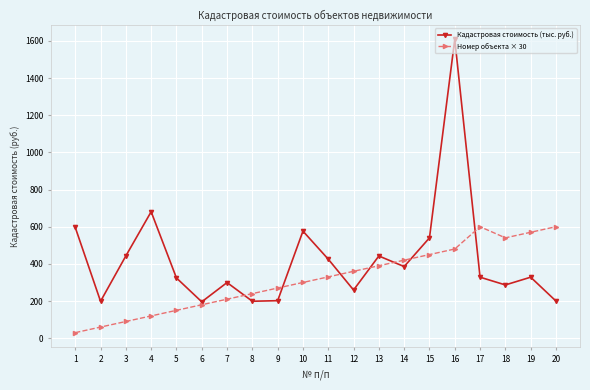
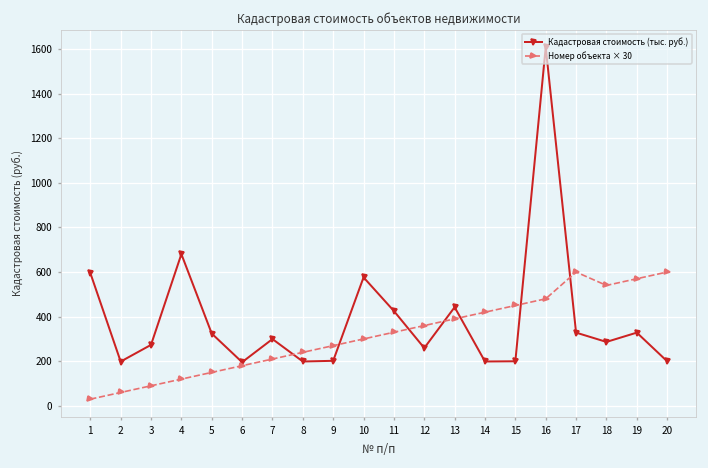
Кадастровая стоимость (тыс. руб.), 3: 440 -> 270
Кадастровая стоимость (тыс. руб.), 14: 390 -> 200
Кадастровая стоимость (тыс. руб.), 15: 540 -> 200
